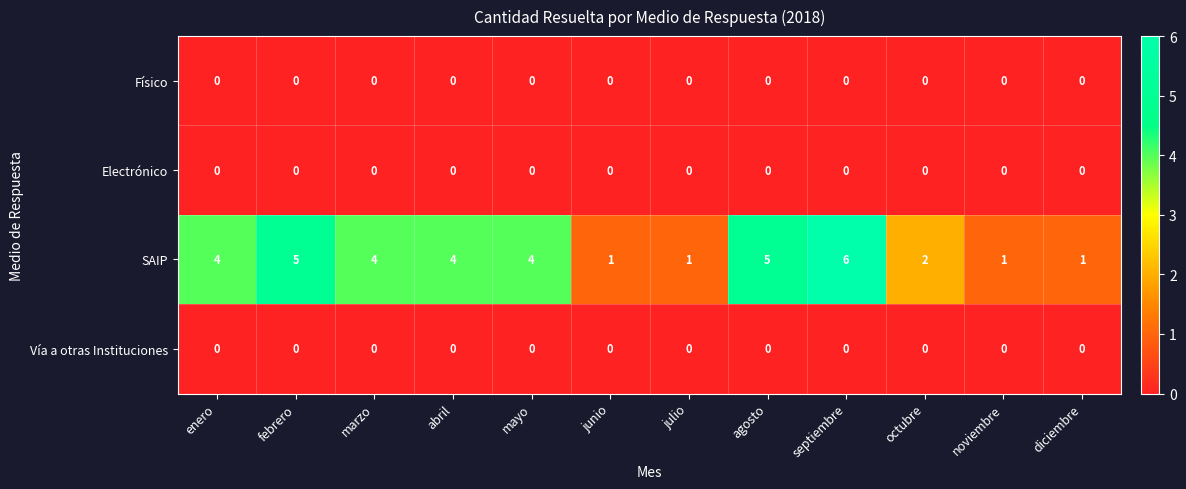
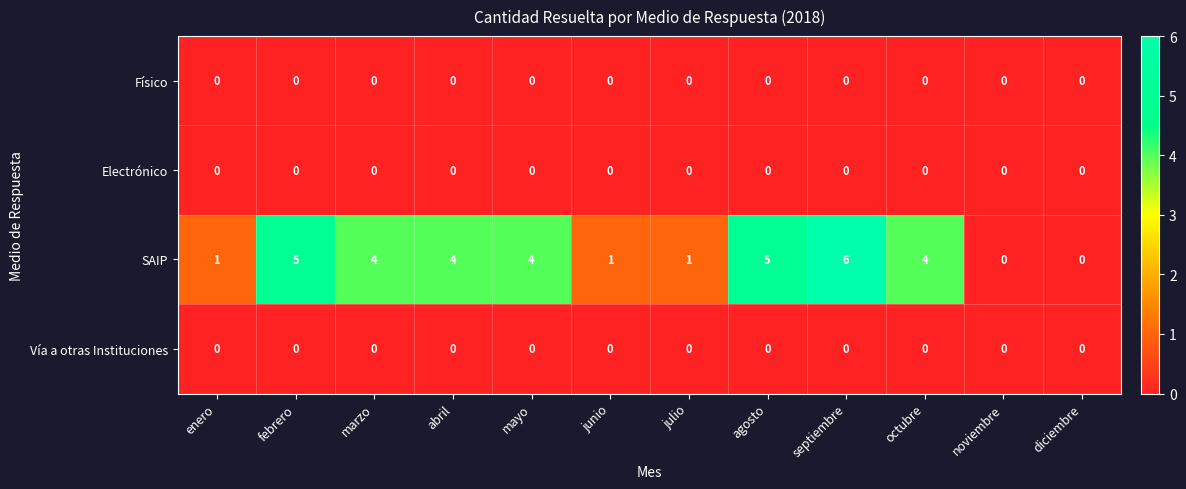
SAIP, enero: 4 -> 1
SAIP, octubre: 2 -> 4
SAIP, noviembre: 1 -> 0
SAIP, diciembre: 1 -> 0
